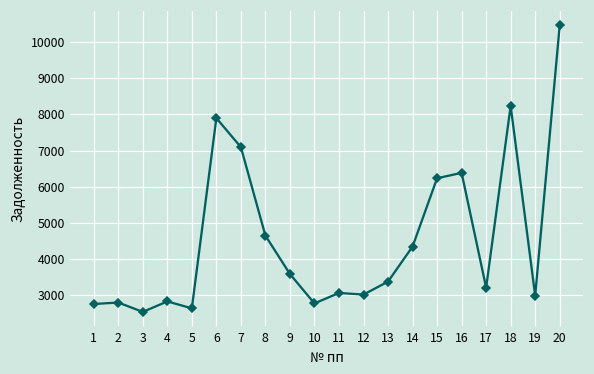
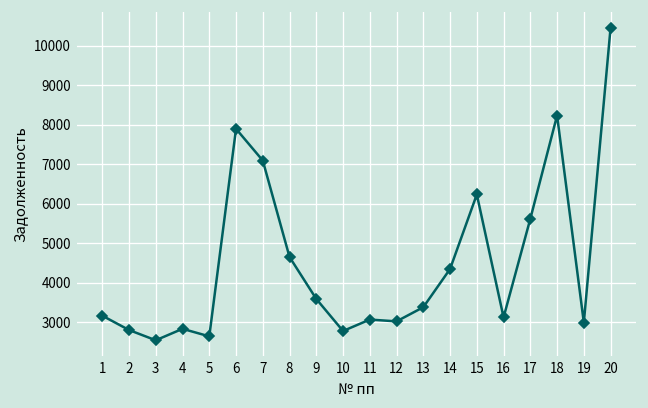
1: 2800 -> 3200
16: 6400 -> 3100
17: 3200 -> 5600
